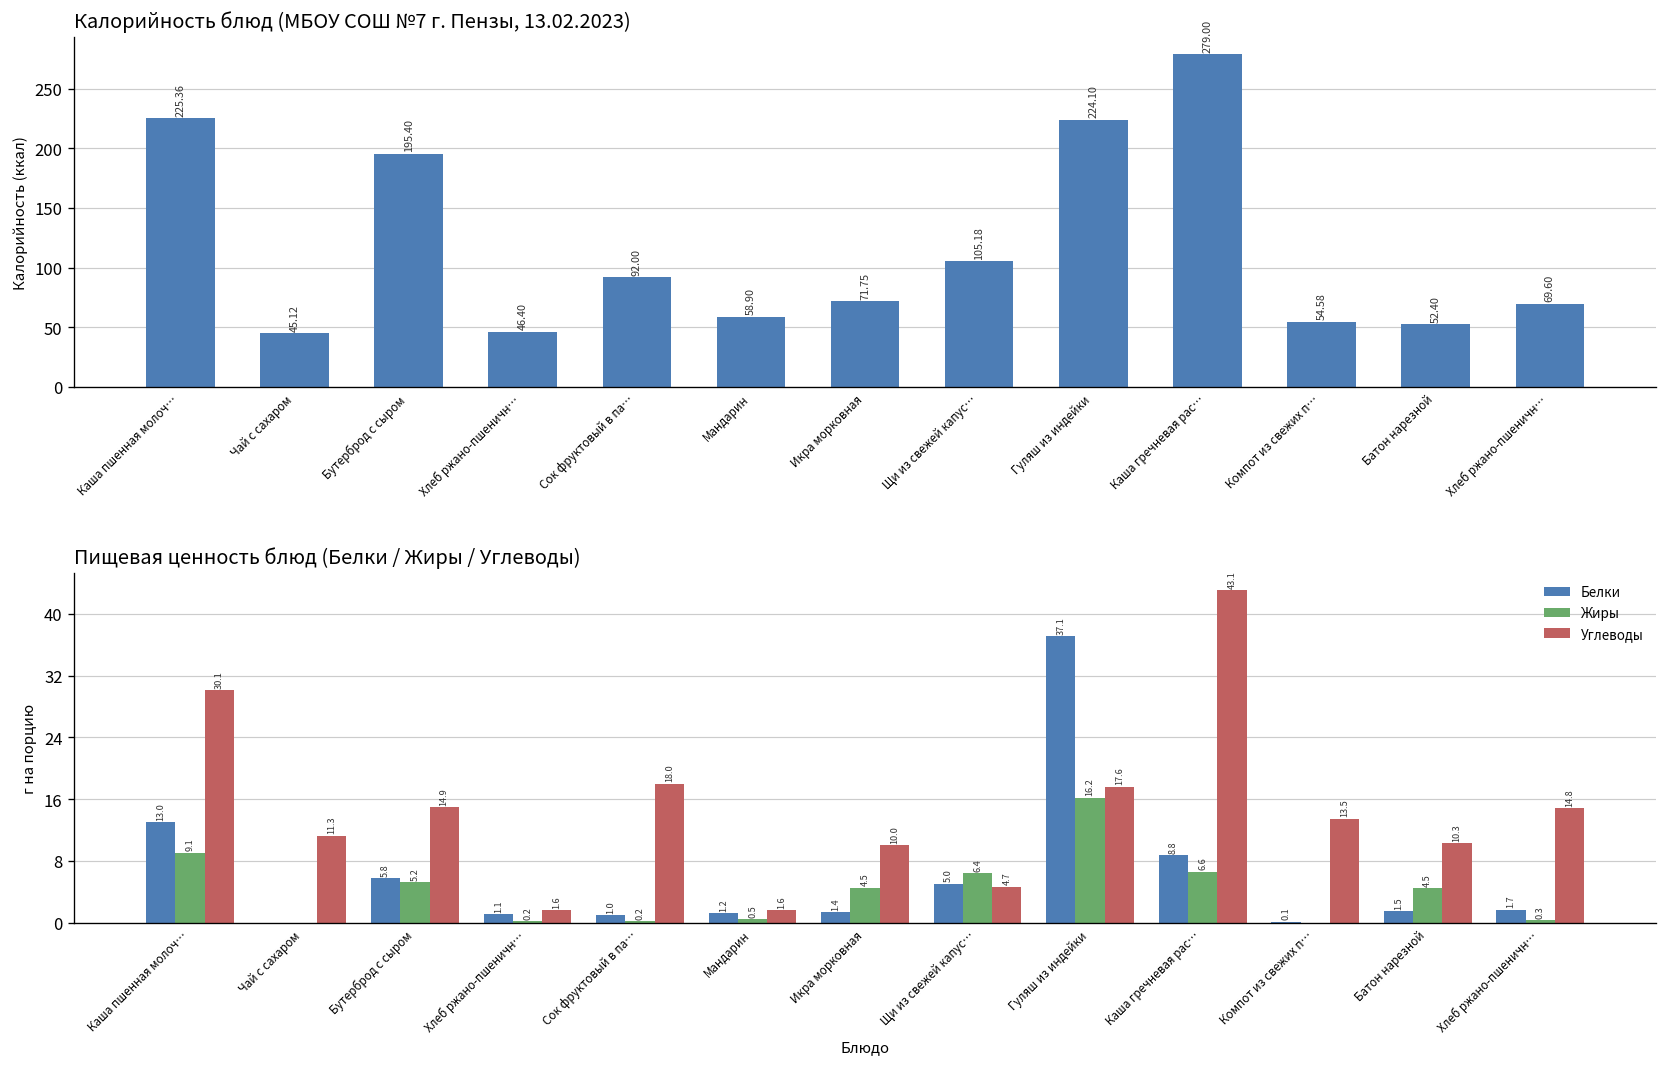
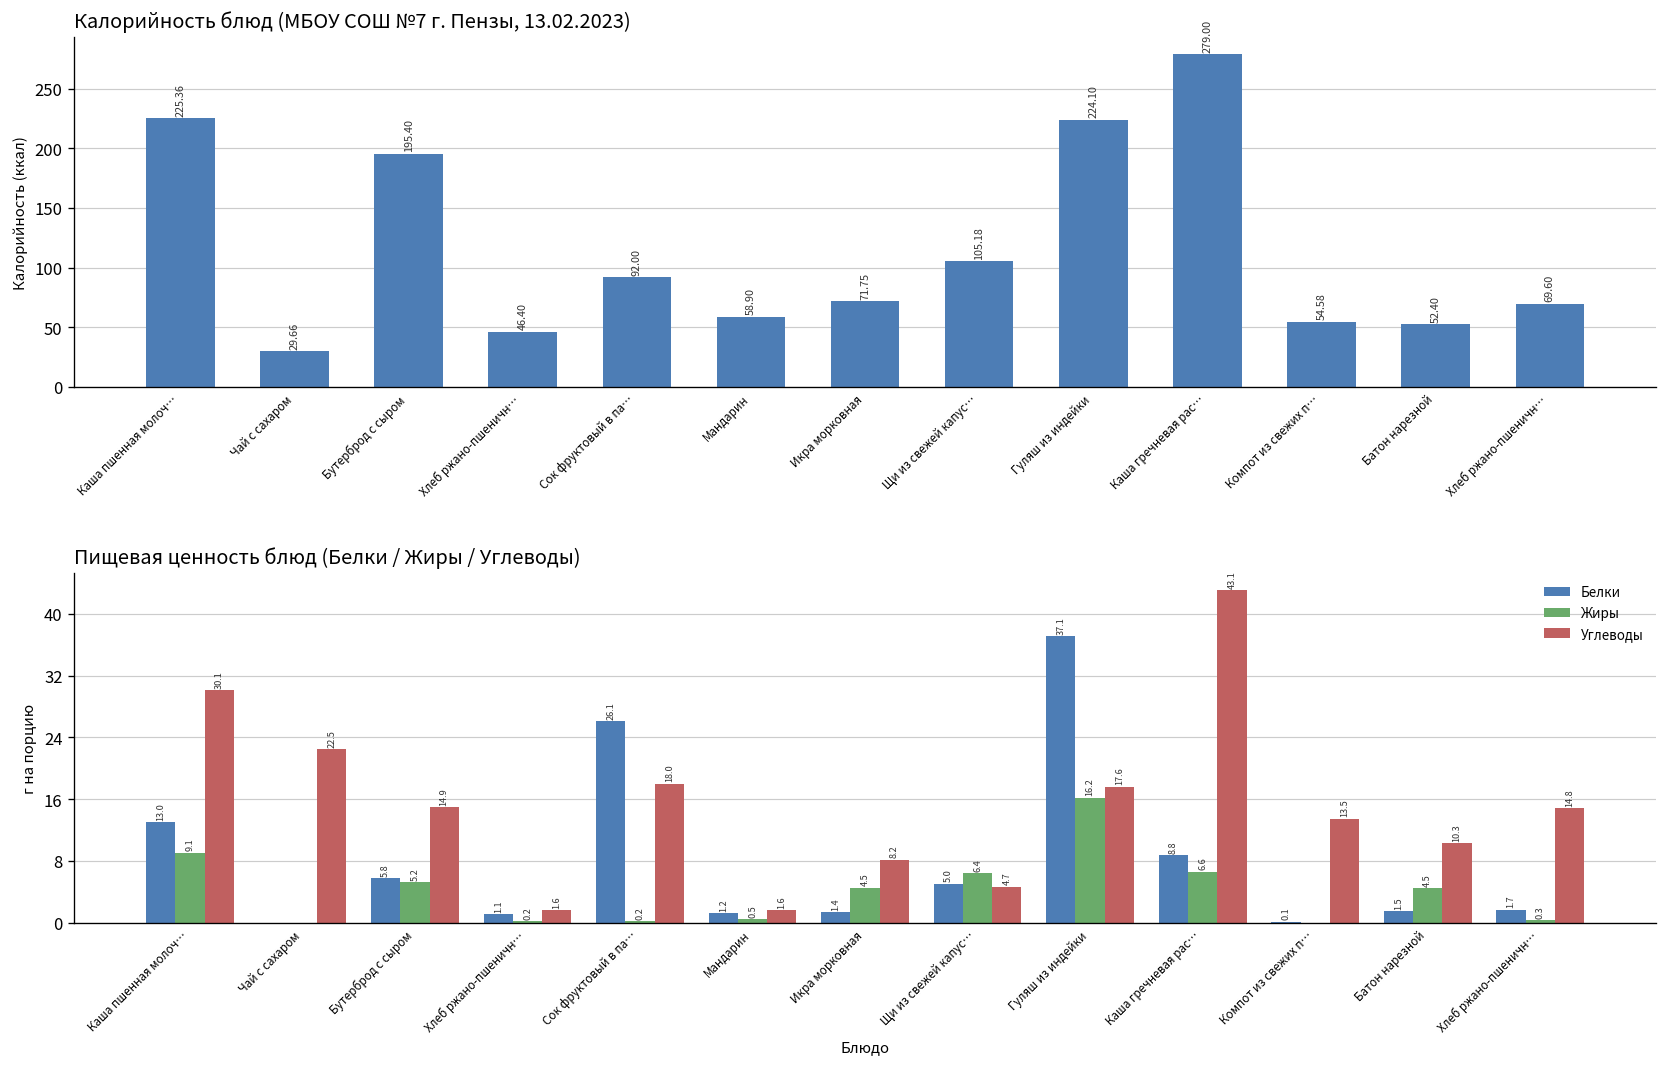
Калорийность блюд (МБОУ СОШ №7 г. Пензы, 13.02.2023), Чай с сахаром: 45.12 -> 29.66
Пищевая ценность блюд (Белки / Жиры / Углеводы), Углеводы, Чай с сахаром: 11.3 -> 22.5
Пищевая ценность блюд (Белки / Жиры / Углеводы), Белки, Сок фруктовый в па…: 1.0 -> 26.1
Пищевая ценность блюд (Белки / Жиры / Углеводы), Углеводы, Икра морковная: 10.0 -> 8.2
